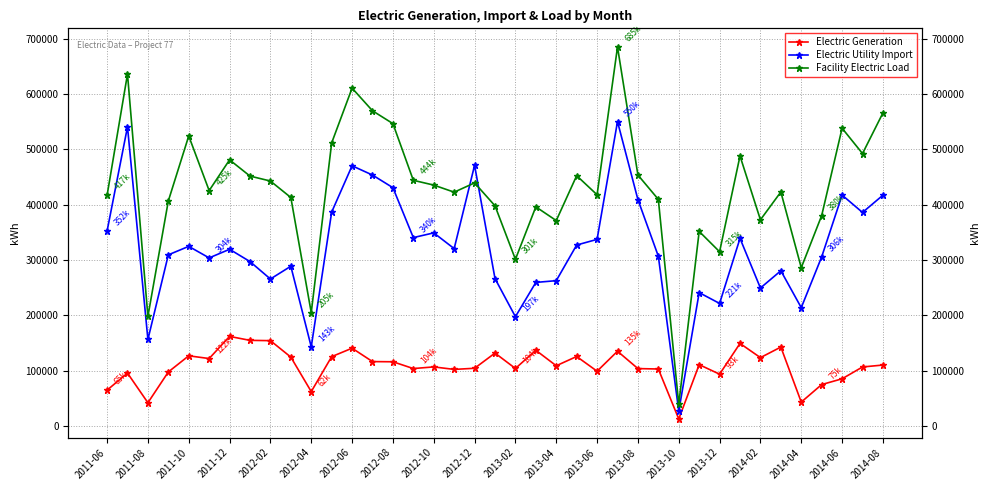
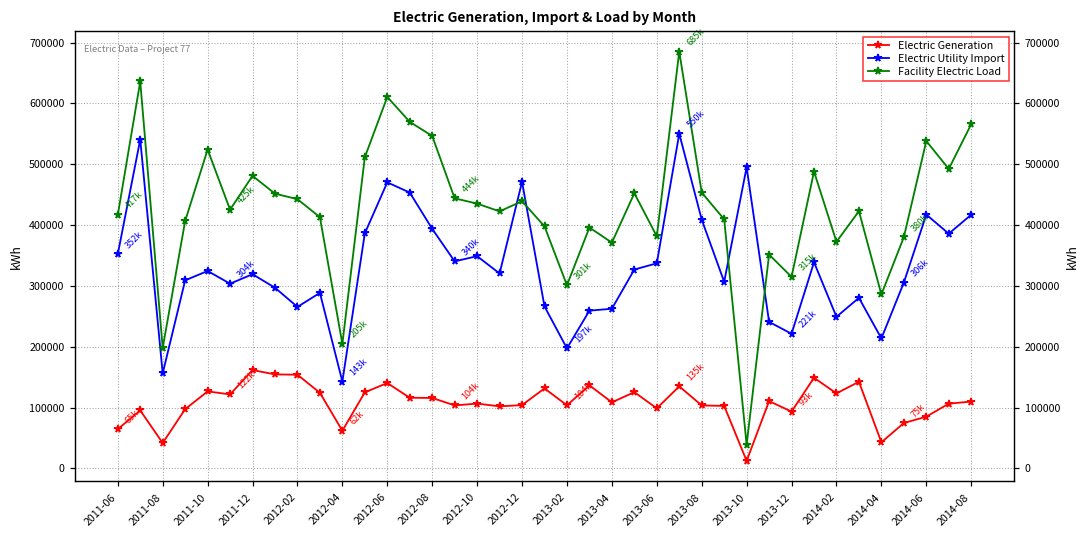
Electric Utility Import, 2012-08: 430000 -> 390000
Facility Electric Load, 2013-06: 420000 -> 380000
Electric Utility Import, 2013-10: 30000 -> 500000
